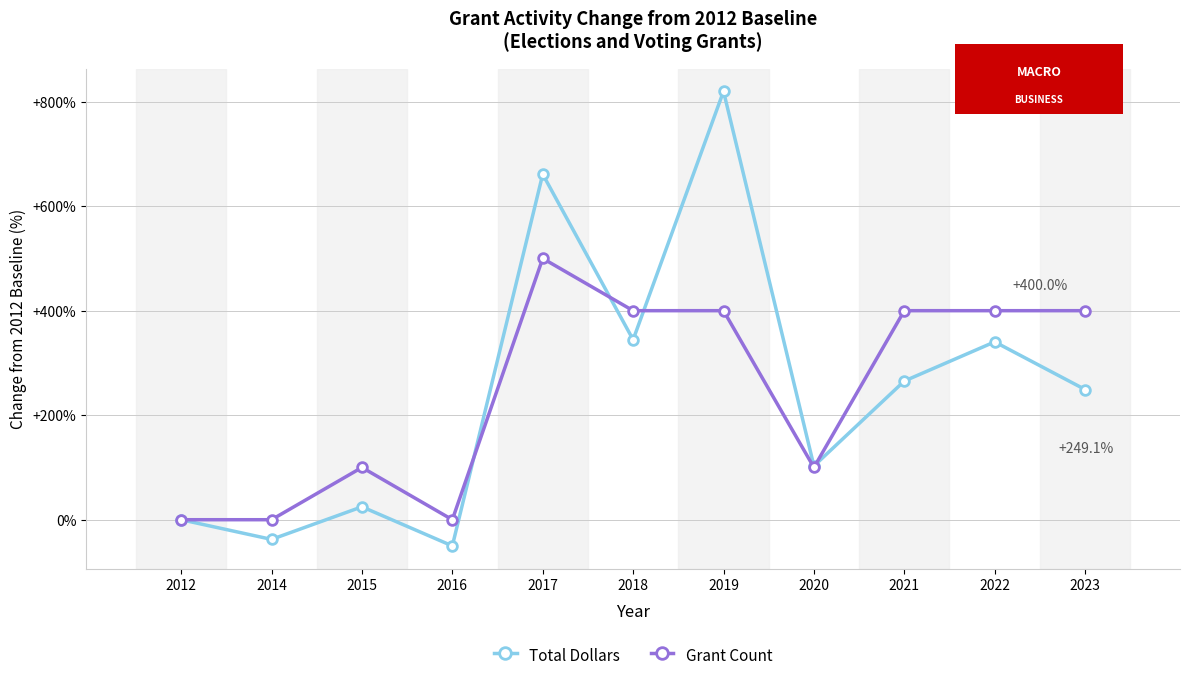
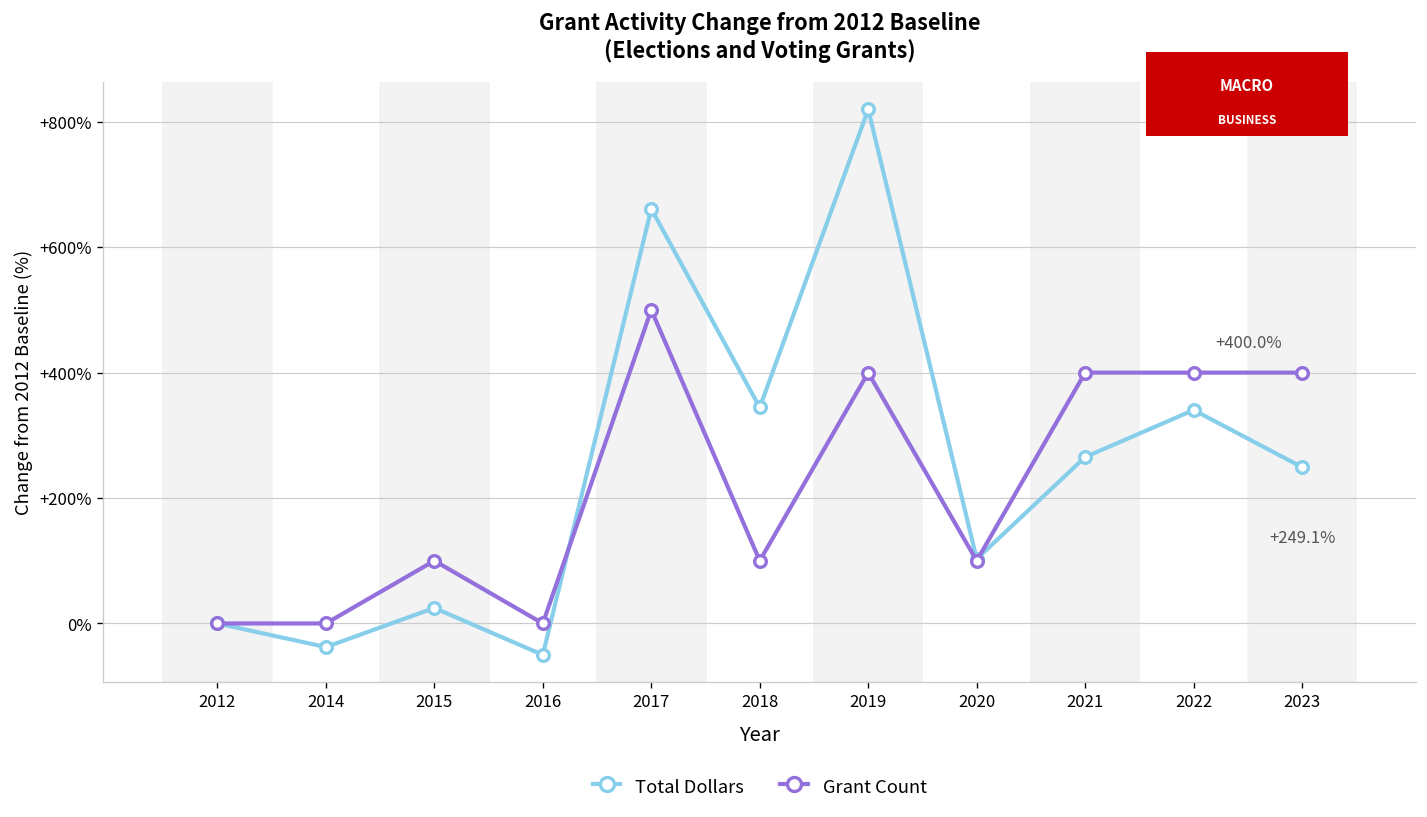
Grant Count, 2018: +400% -> +100%
